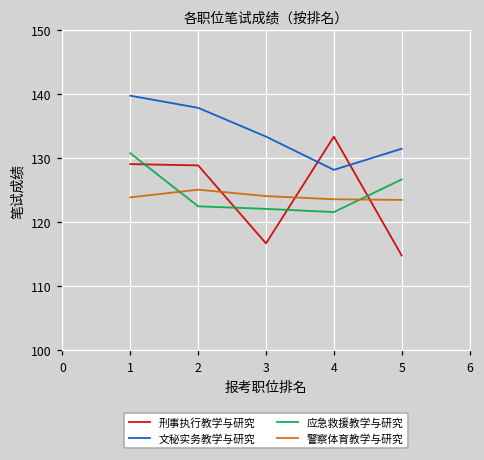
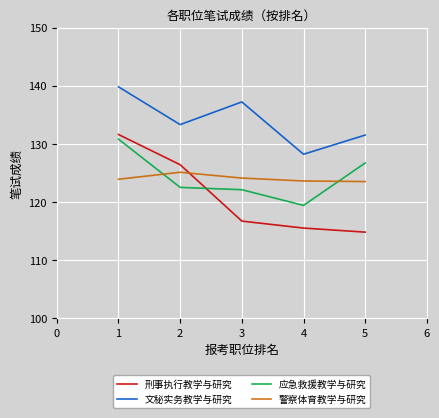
刑事执行教学与研究, 1: 129 -> 132
刑事执行教学与研究, 2: 129 -> 126
文秘实务教学与研究, 2: 138 -> 133
文秘实务教学与研究, 3: 133 -> 137
刑事执行教学与研究, 4: 133 -> 116
应急救援教学与研究, 4: 122 -> 119
